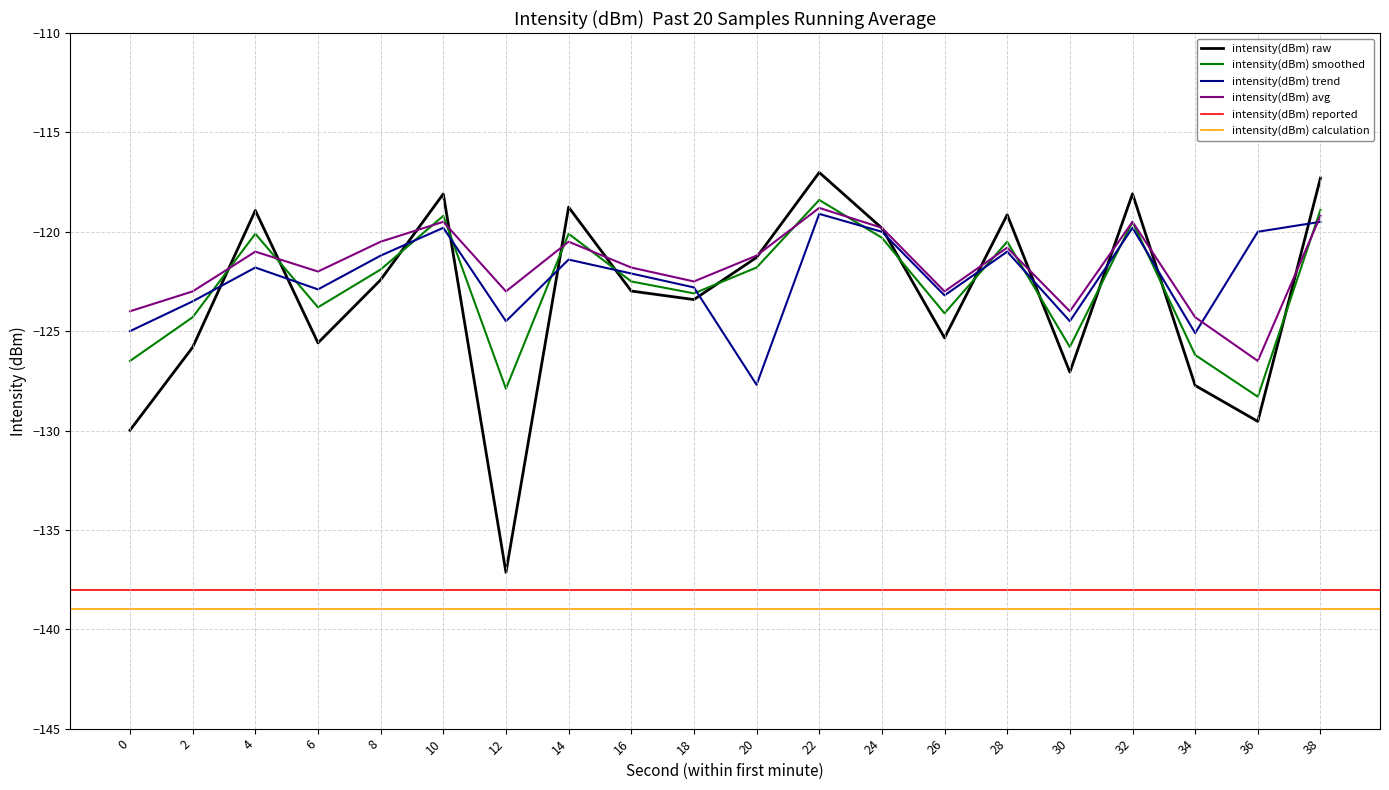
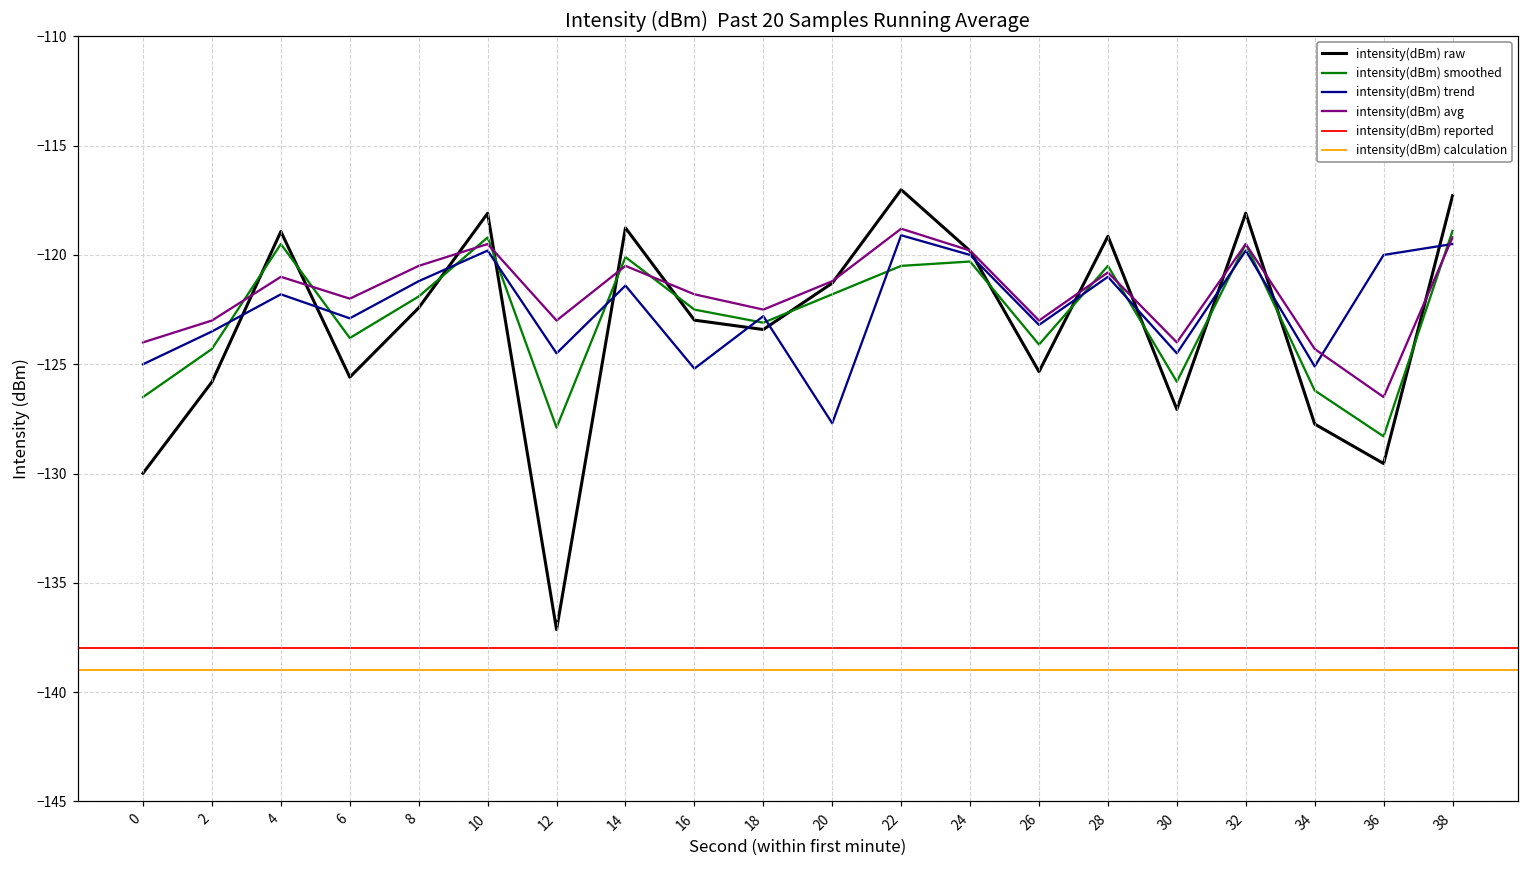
intensity(dBm) smoothed, 4: -120.1 -> -119.5
intensity(dBm) trend, 16: -122.1 -> -125.2
intensity(dBm) smoothed, 22: -118.4 -> -120.5
